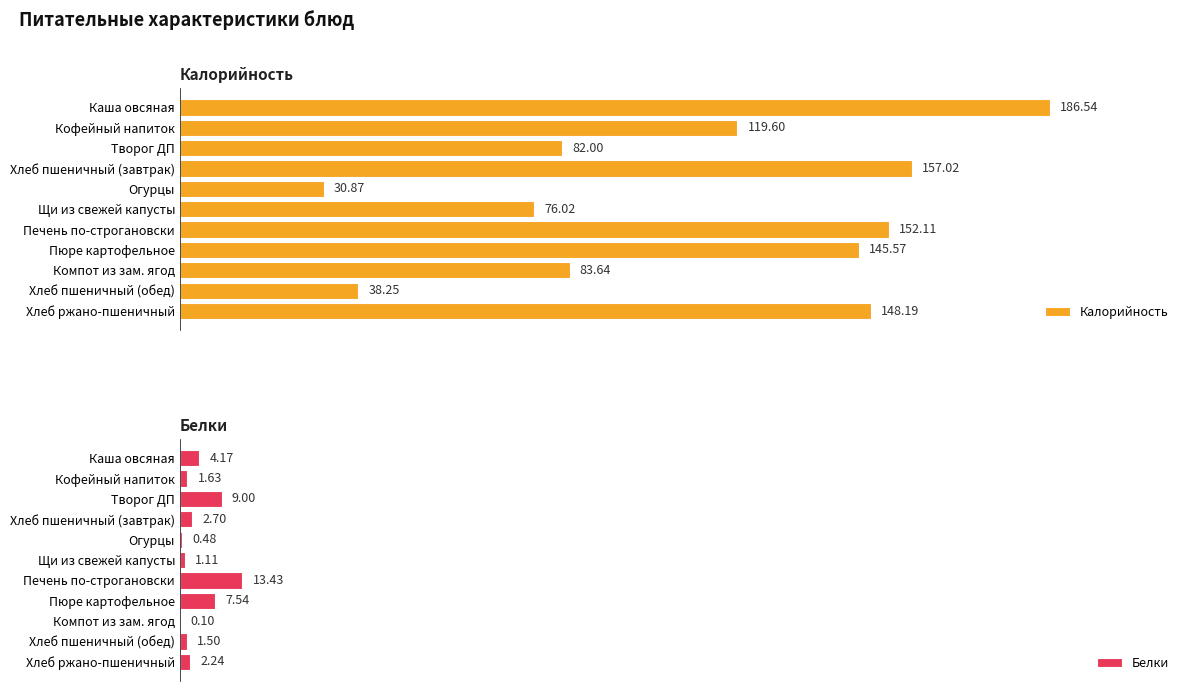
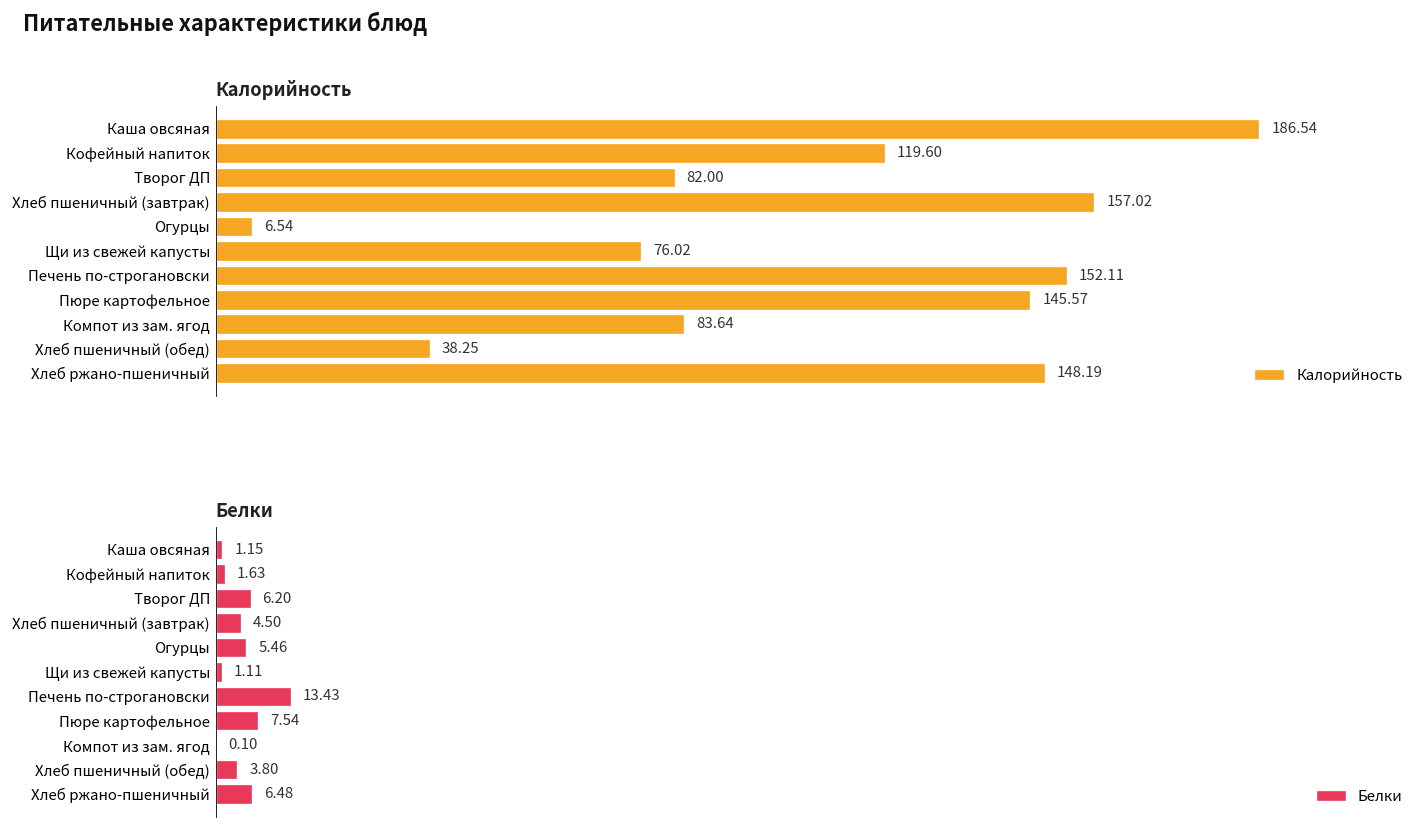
Калорийность, Огурцы: 30.87 -> 6.54
Белки, Каша овсяная: 4.17 -> 1.15
Белки, Творог ДП: 9.00 -> 6.20
Белки, Хлеб пшеничный (завтрак): 2.70 -> 4.50
Белки, Огурцы: 0.48 -> 5.46
Белки, Хлеб пшеничный (обед): 1.50 -> 3.80
Белки, Хлеб ржано-пшеничный: 2.24 -> 6.48
